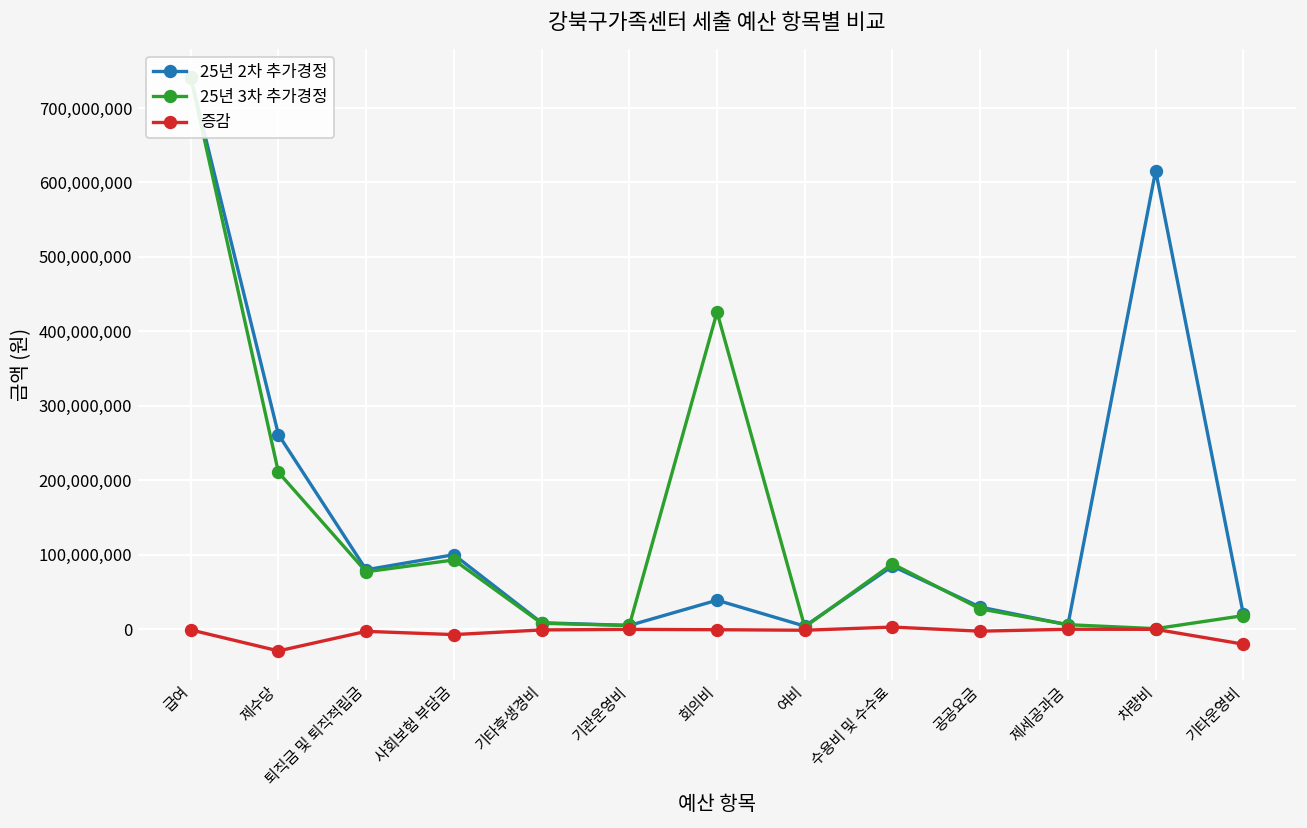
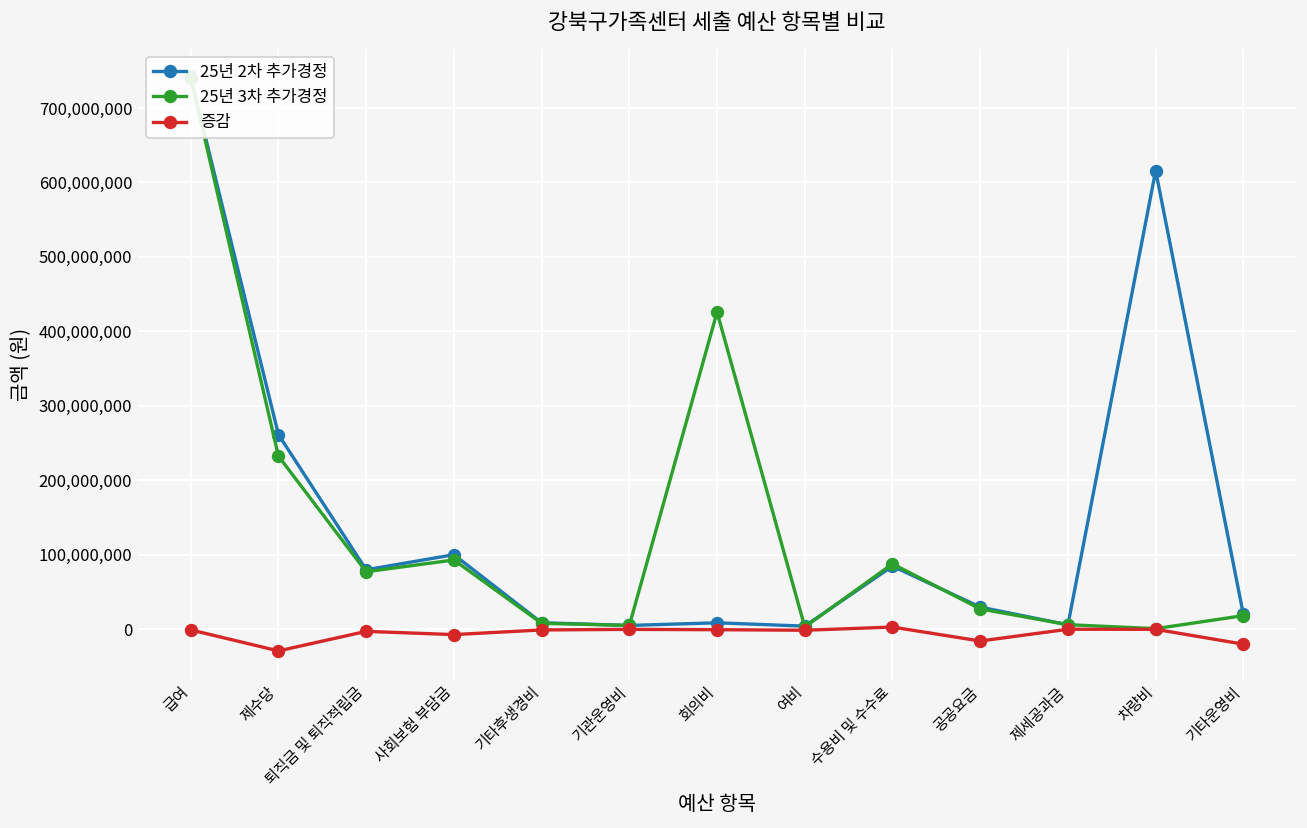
25년 3차 추가경정, 제수당: 210,000,000 -> 230,000,000
25년 2차 추가경정, 회의비: 40,000,000 -> 10,000,000
증감, 공공요금: 0 -> -20,000,000
